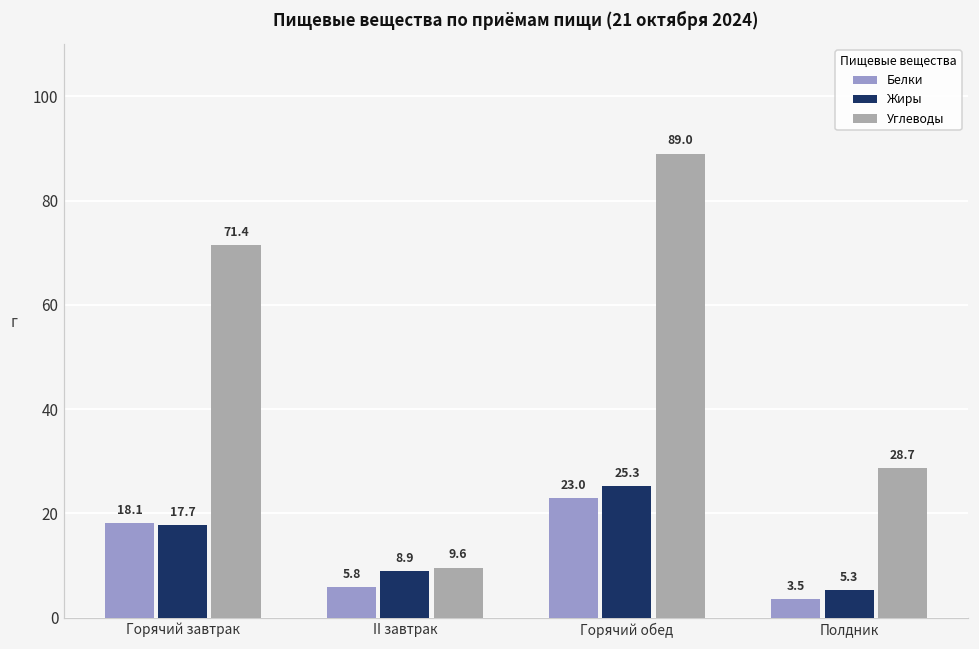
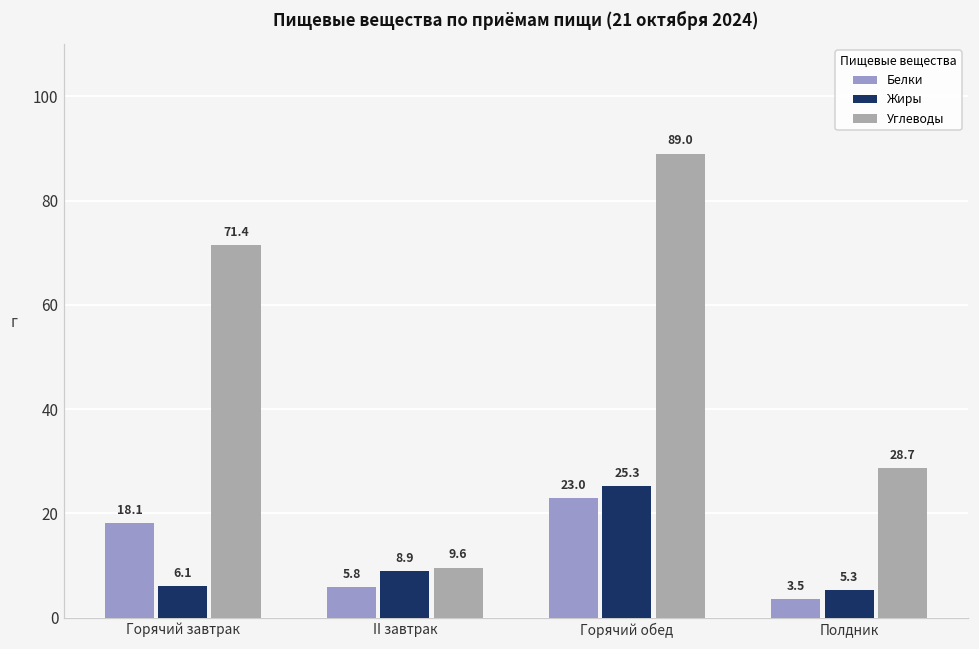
Жиры, Горячий завтрак: 17.7 -> 6.1
